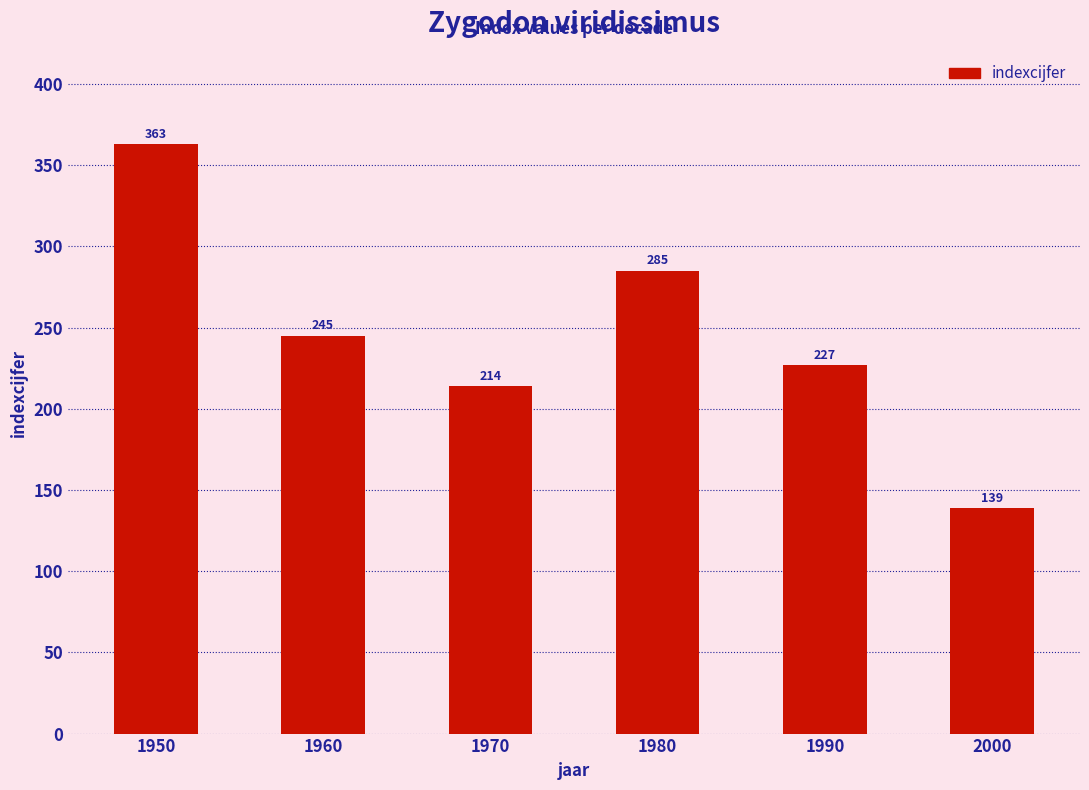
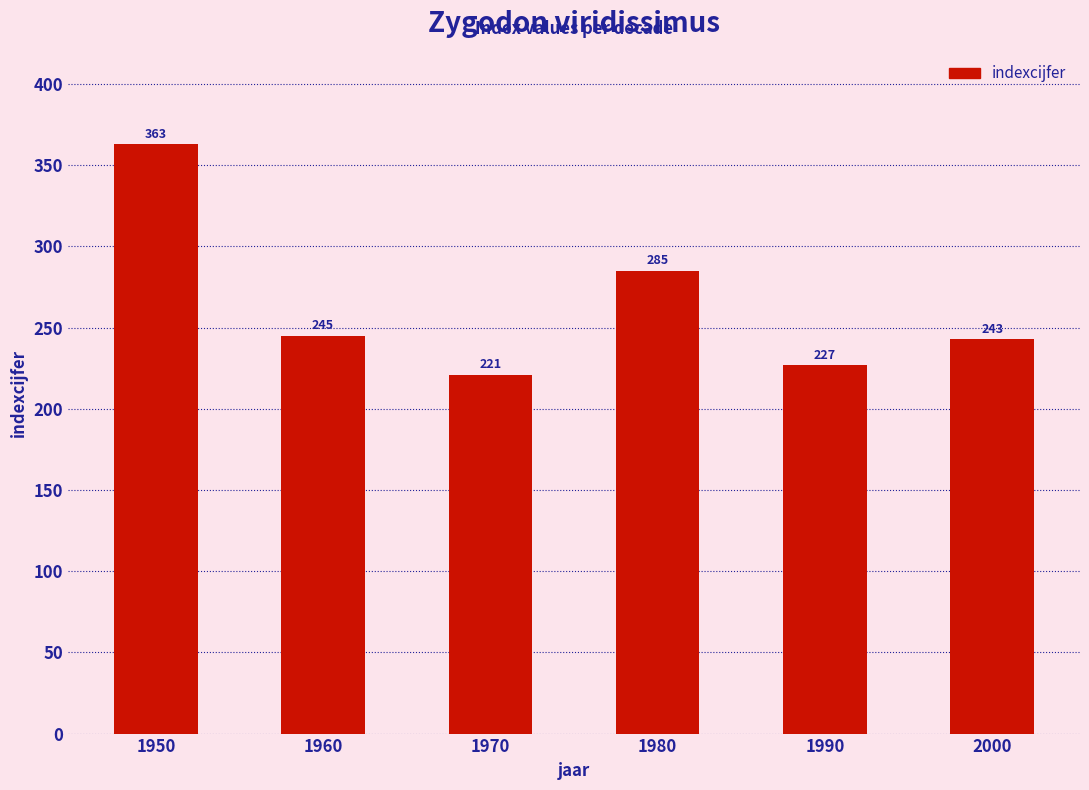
1970: 214 -> 221
2000: 139 -> 243
